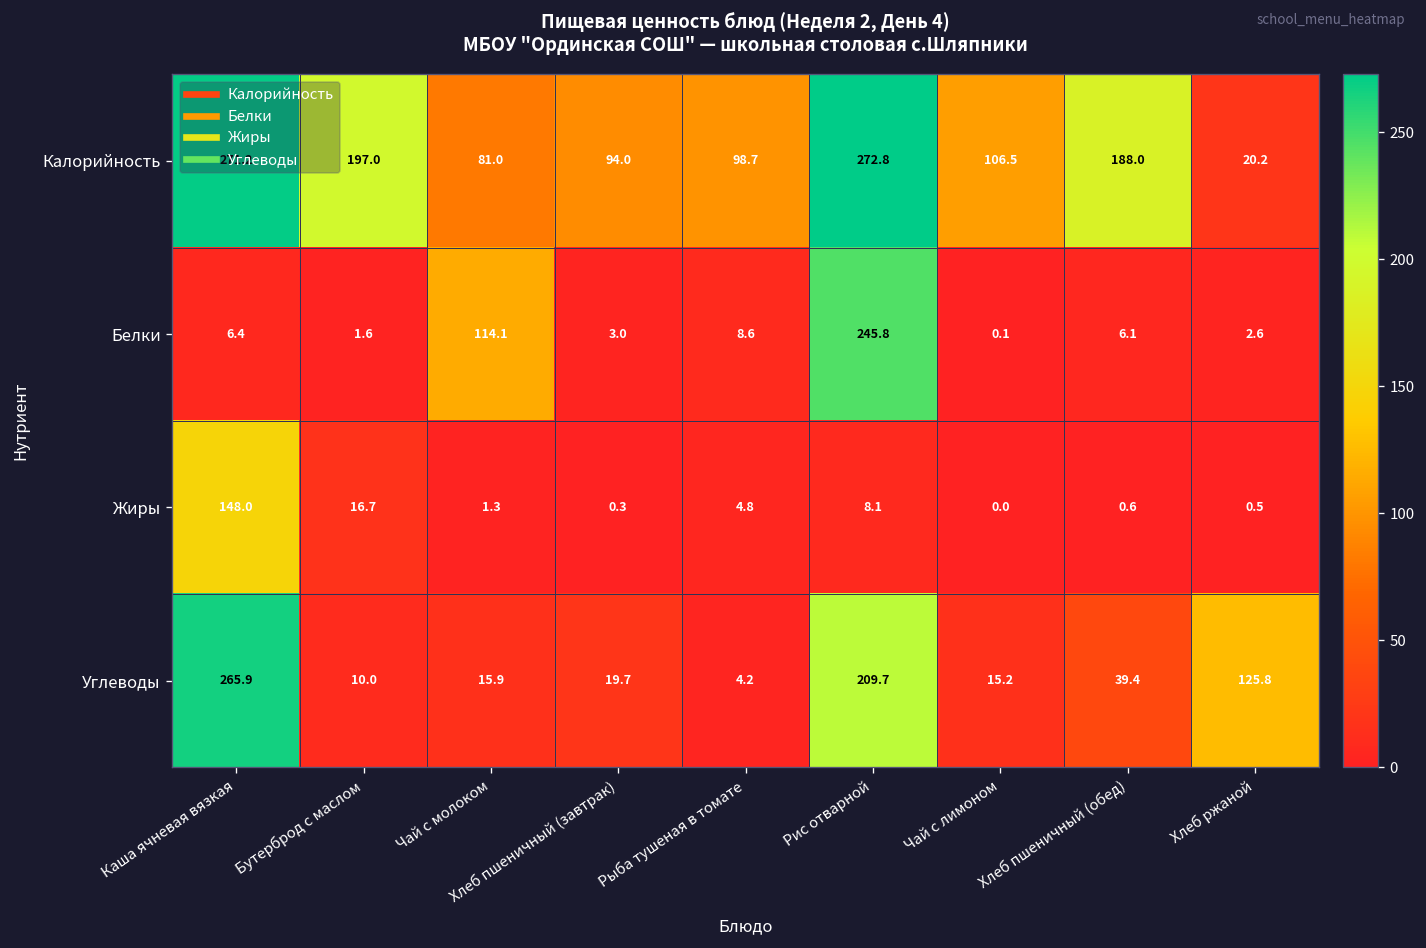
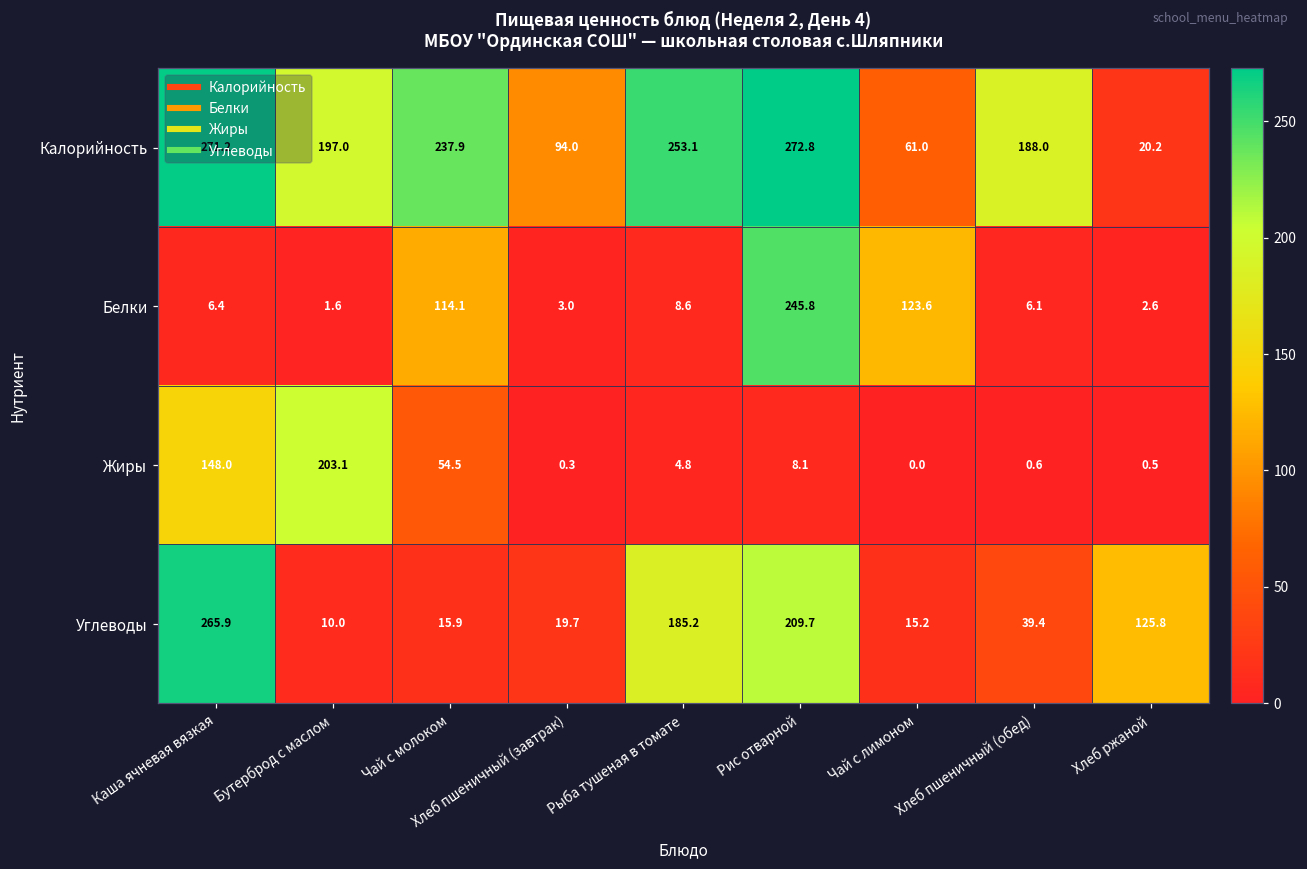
Калорийность, Чай с молоком: 81.0 -> 237.9
Калорийность, Рыба тушеная в томате: 98.7 -> 253.1
Калорийность, Чай с лимоном: 106.5 -> 61.0
Белки, Чай с лимоном: 0.1 -> 123.6
Жиры, Бутерброд с маслом: 16.7 -> 203.1
Жиры, Чай с молоком: 1.3 -> 54.5
Углеводы, Рыба тушеная в томате: 4.2 -> 185.2
